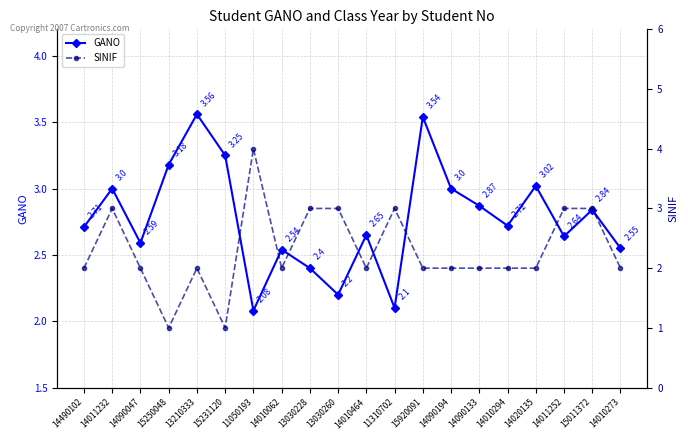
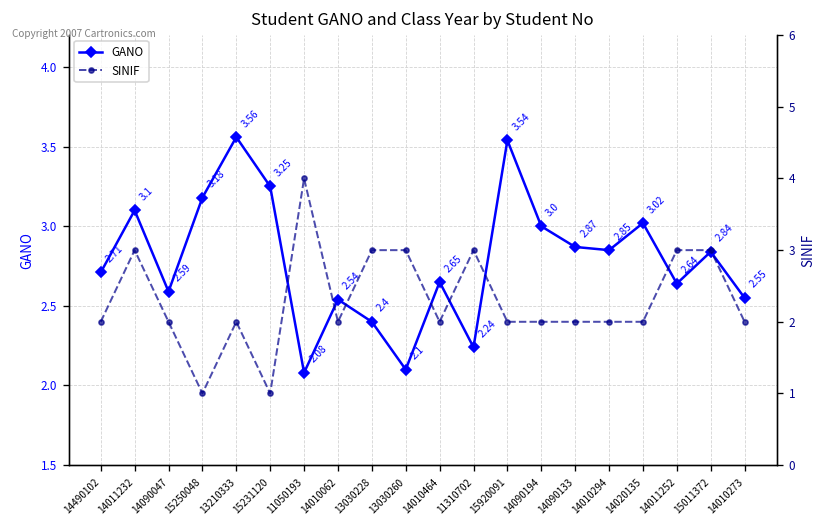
GANO, 14011232: 3.0 -> 3.1
GANO, 13030260: 2.2 -> 2.1
GANO, 11310702: 2.1 -> 2.24
GANO, 14010294: 2.72 -> 2.85
